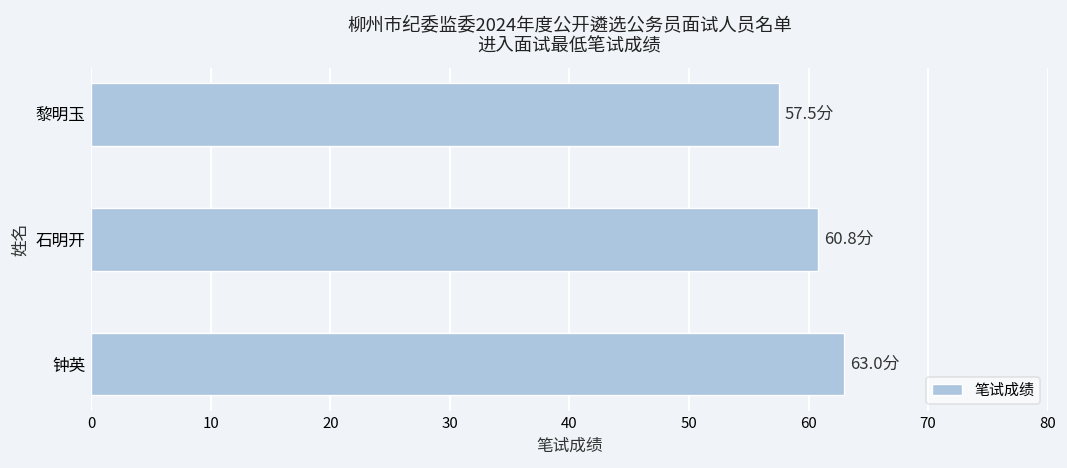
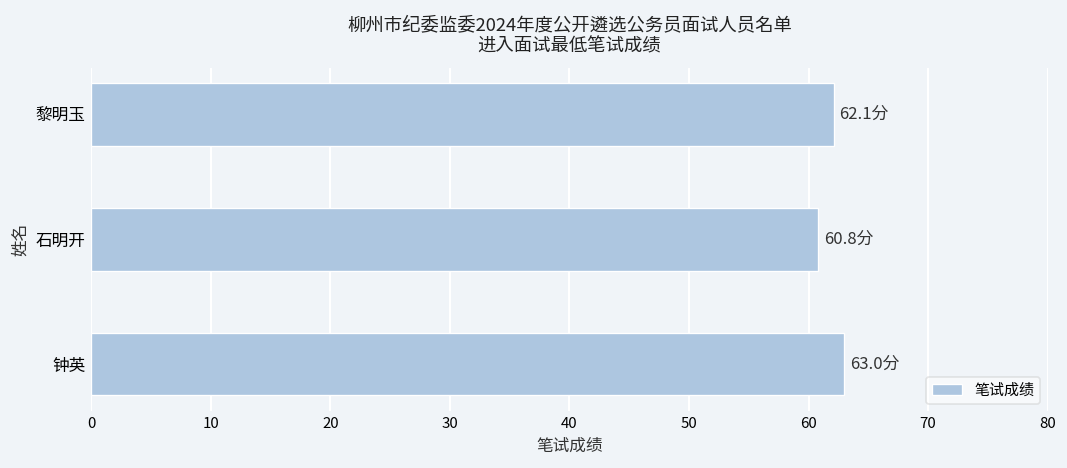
黎明玉: 57.5分 -> 62.1分
